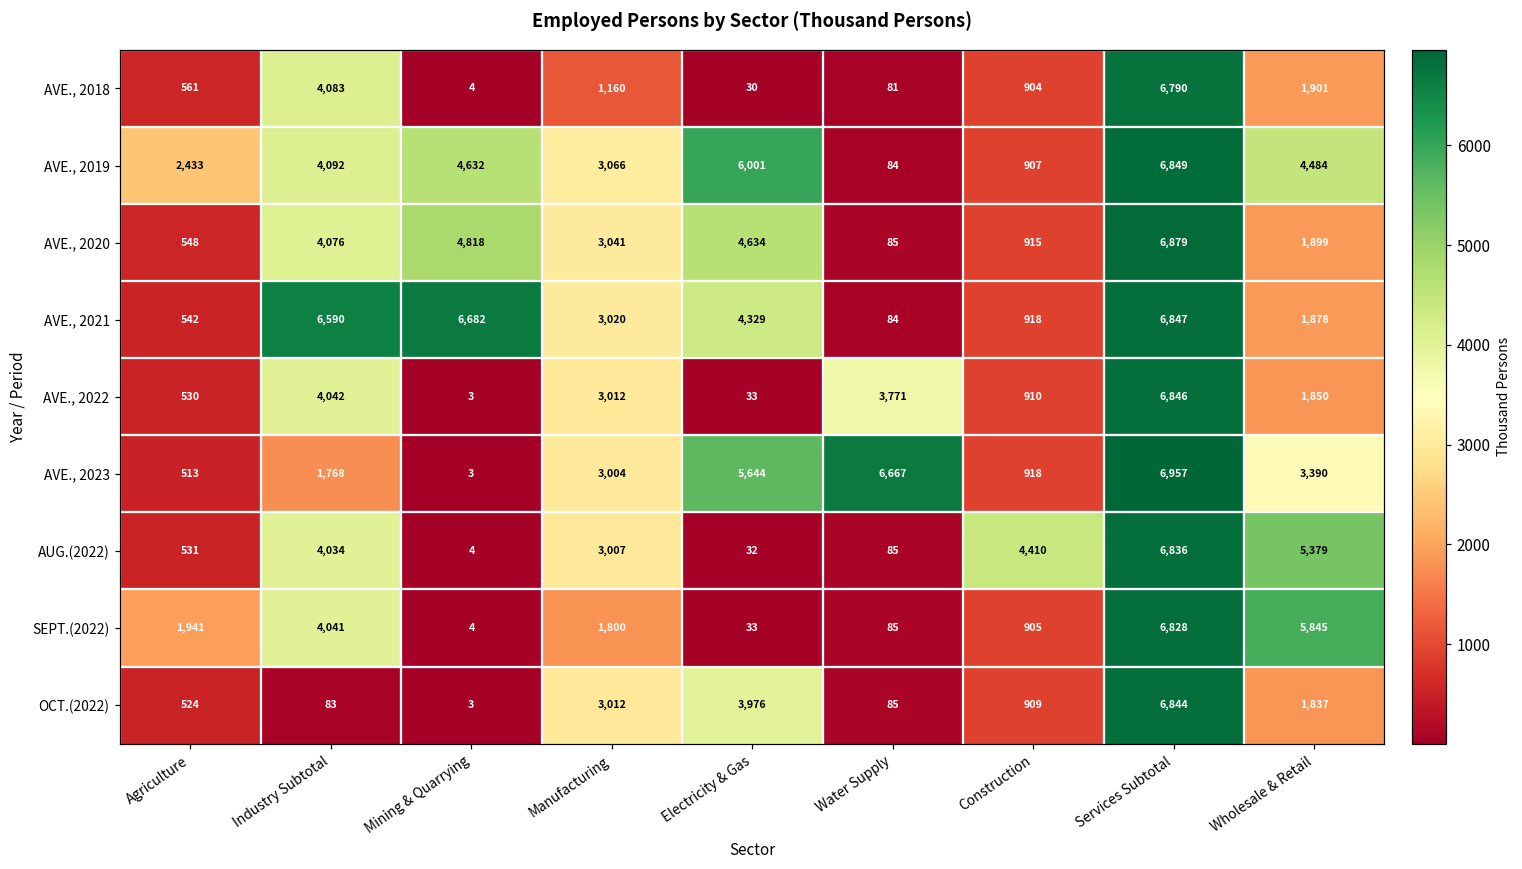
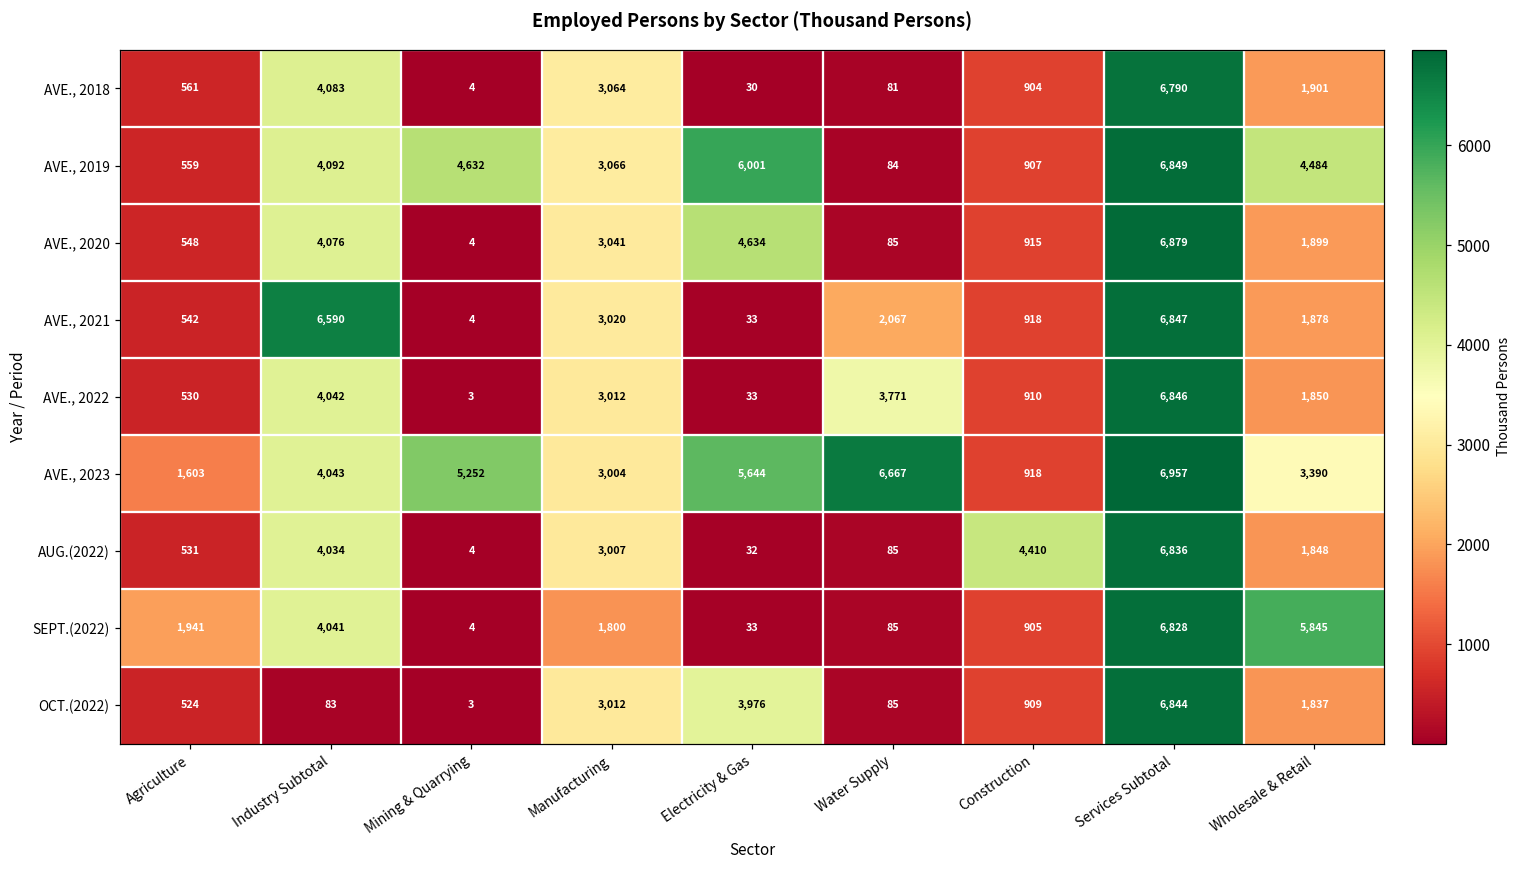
AVE., 2018, Manufacturing: 1,160 -> 3,064
AVE., 2019, Agriculture: 2,433 -> 559
AVE., 2020, Mining & Quarrying: 4,818 -> 4
AVE., 2021, Mining & Quarrying: 6,682 -> 4
AVE., 2021, Electricity & Gas: 4,329 -> 33
AVE., 2021, Water Supply: 84 -> 2,067
AVE., 2023, Agriculture: 513 -> 1,603
AVE., 2023, Industry Subtotal: 1,768 -> 4,043
AVE., 2023, Mining & Quarrying: 3 -> 5,252
AUG.(2022), Wholesale & Retail: 5,379 -> 1,848
